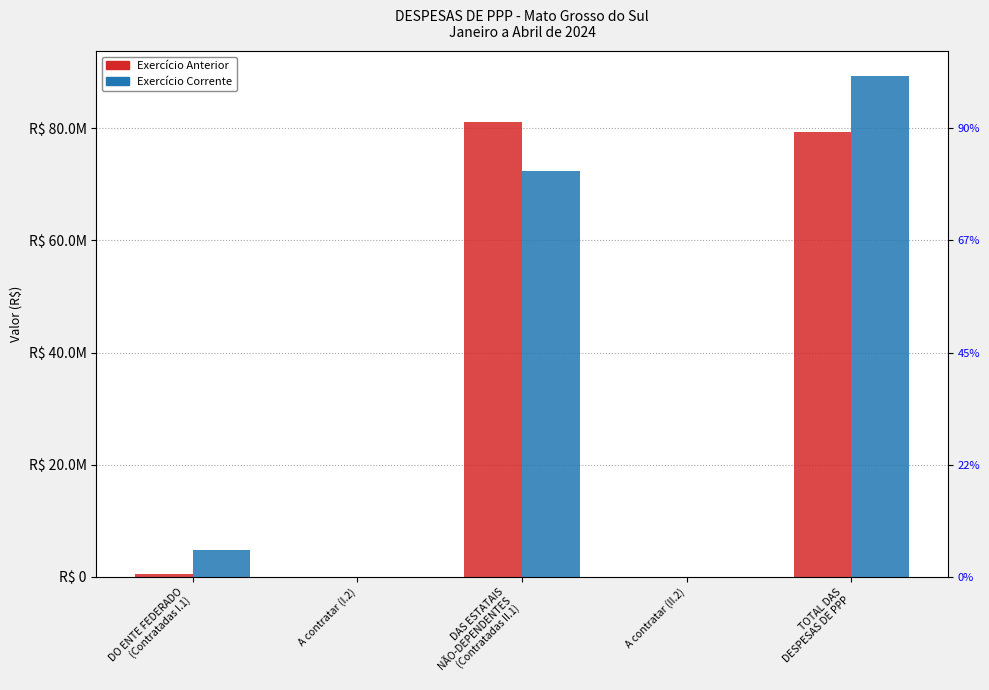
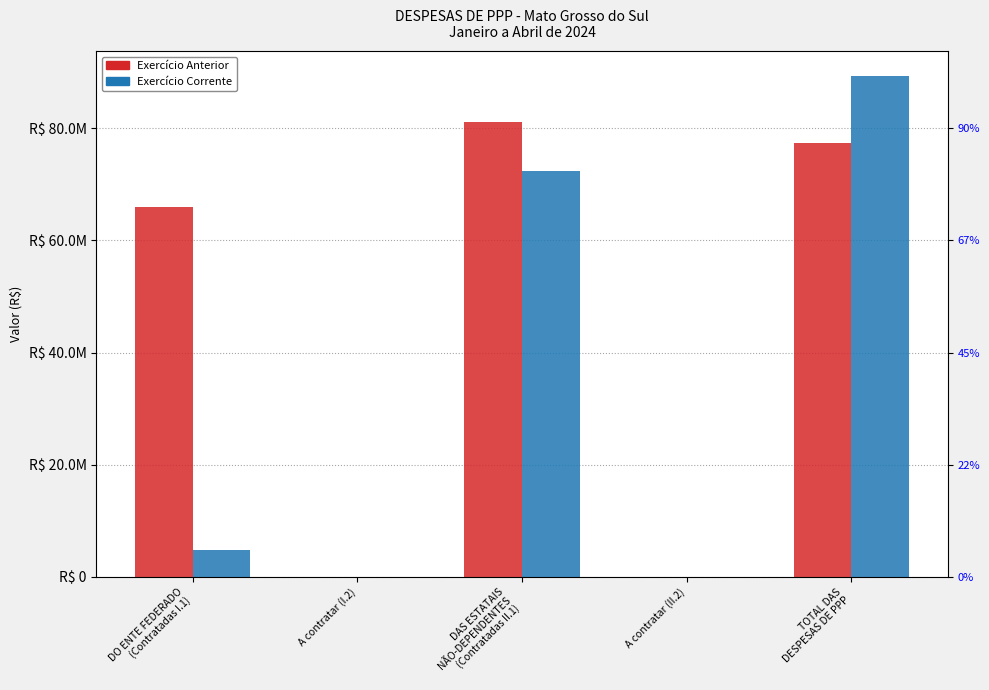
Exercício Anterior, DO ENTE FEDERADO (Contratadas I.1): R$ 1000000 -> R$ 66000000
Exercício Anterior, TOTAL DAS DESPESAS DE PPP: R$ 79000000 -> R$ 77000000
